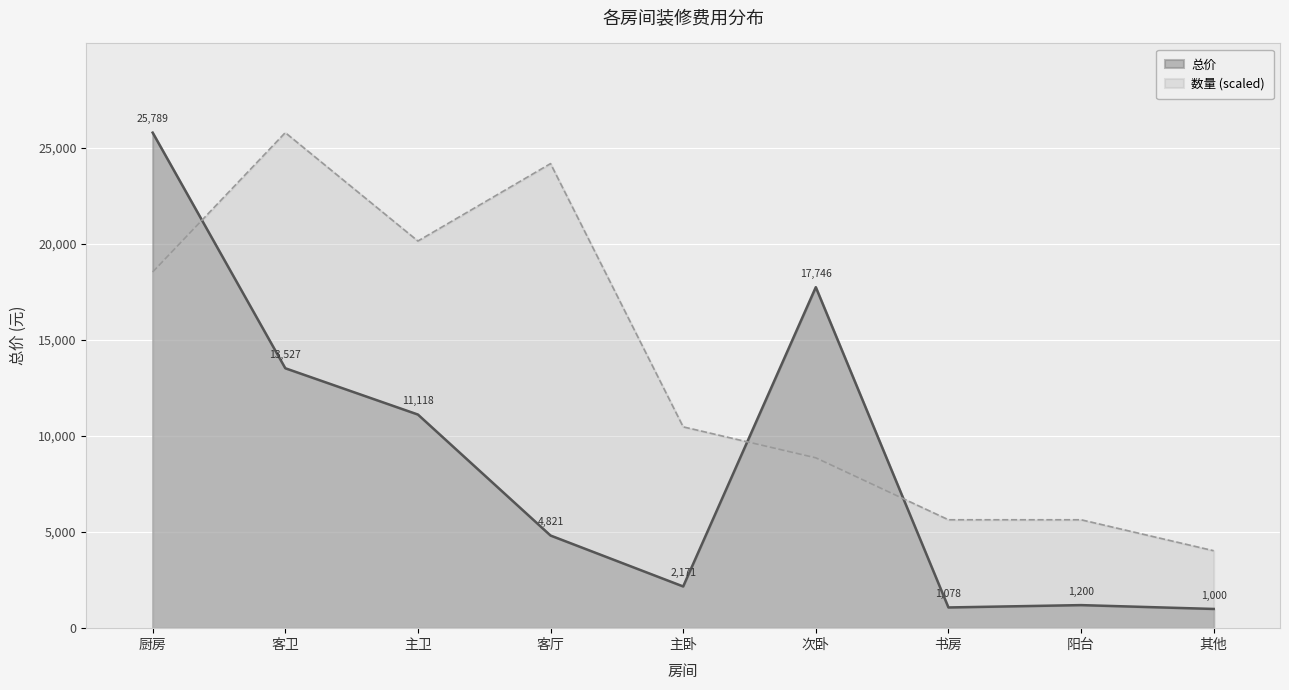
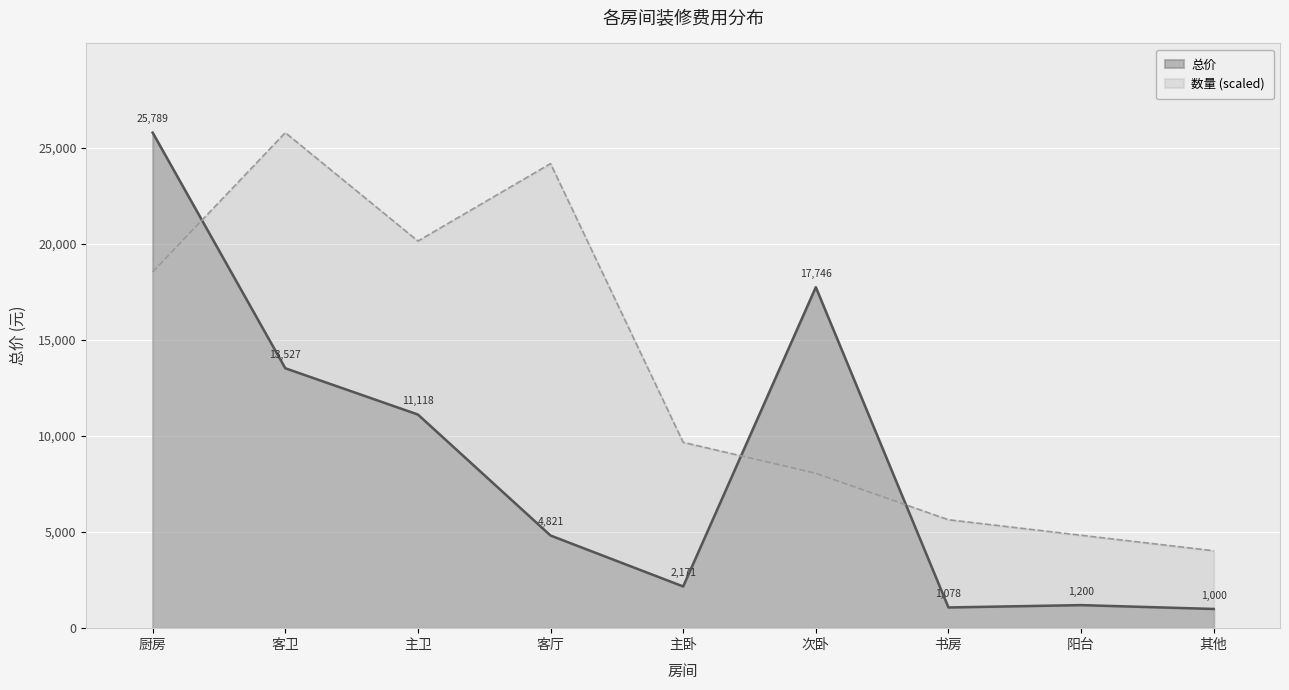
数量 (scaled), 主卧: 10,500 -> 9,700
数量 (scaled), 次卧: 8,900 -> 8,100
数量 (scaled), 阳台: 5,600 -> 4,800
